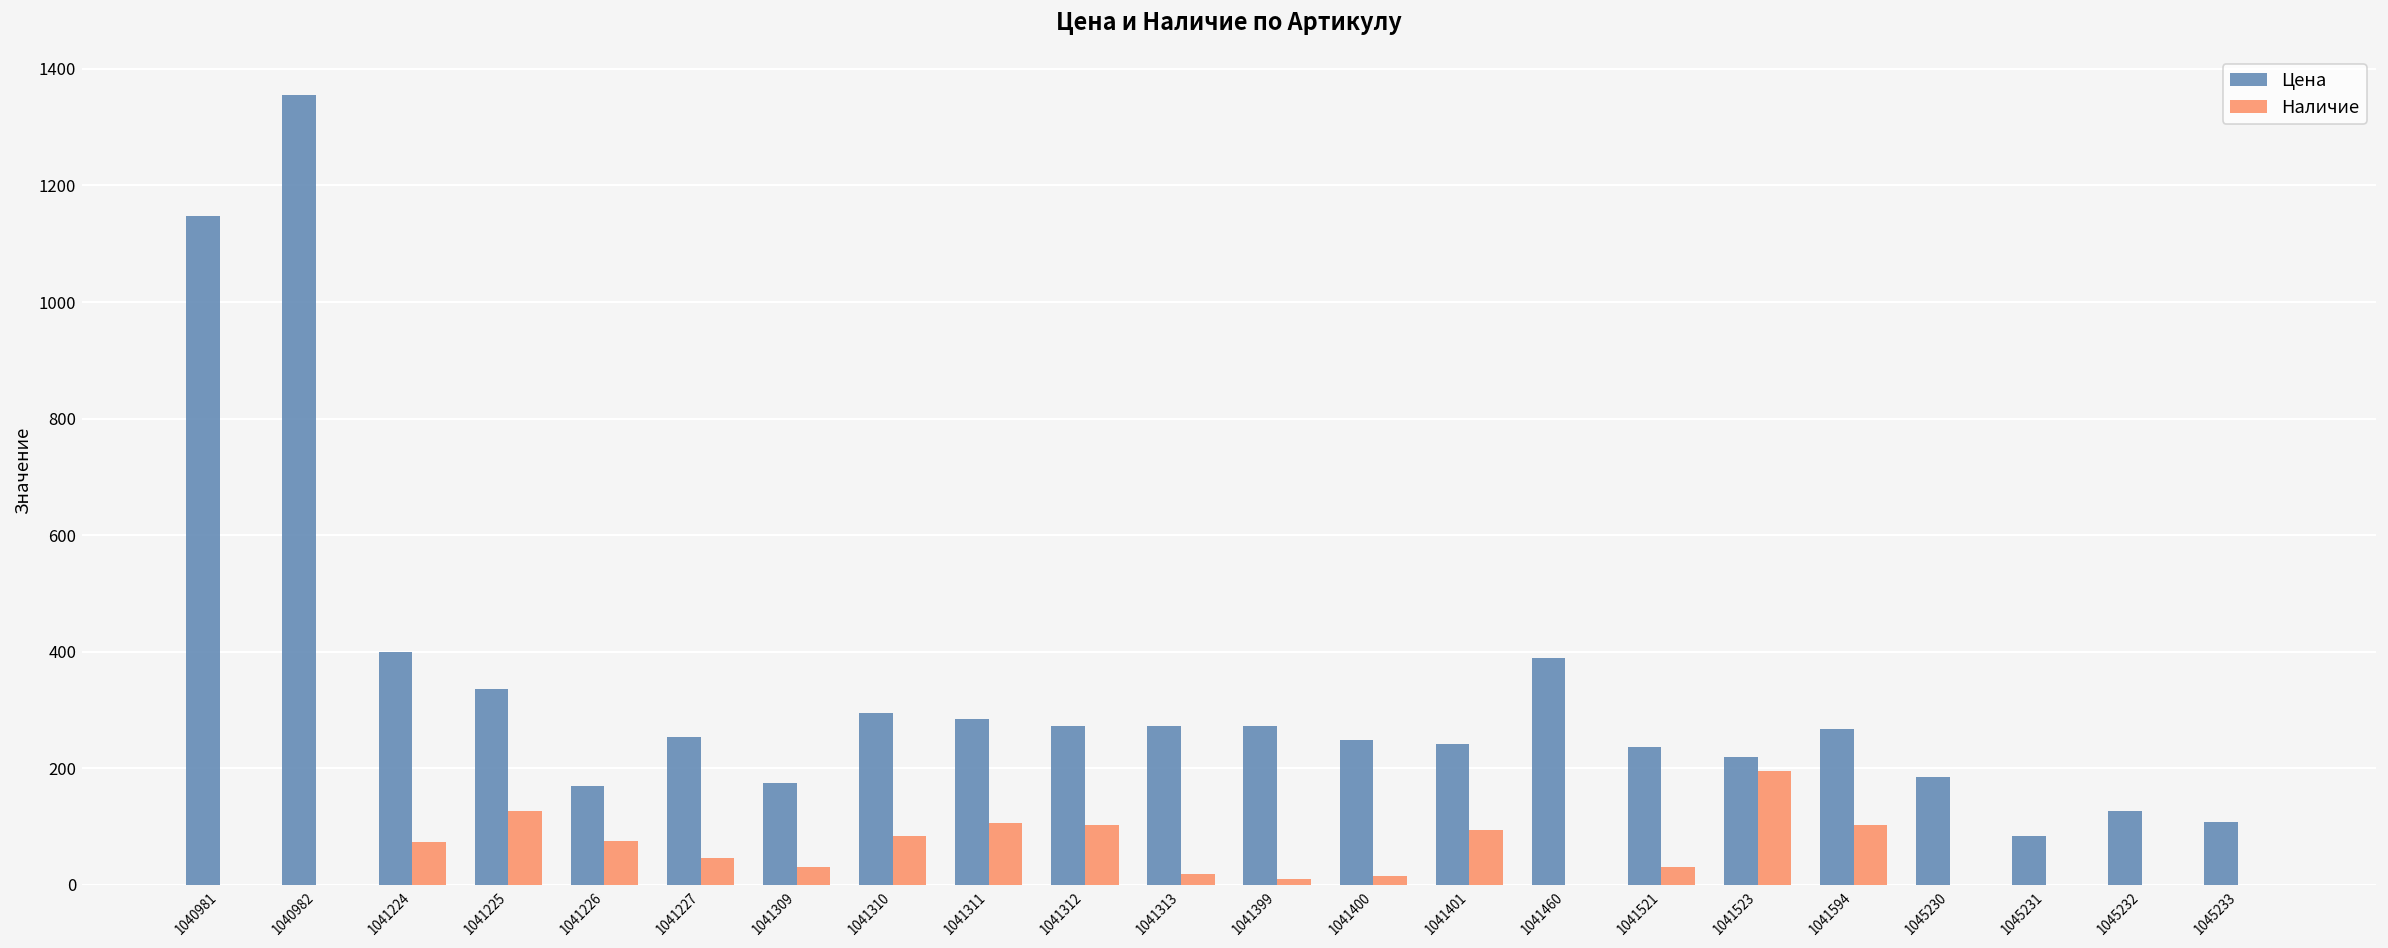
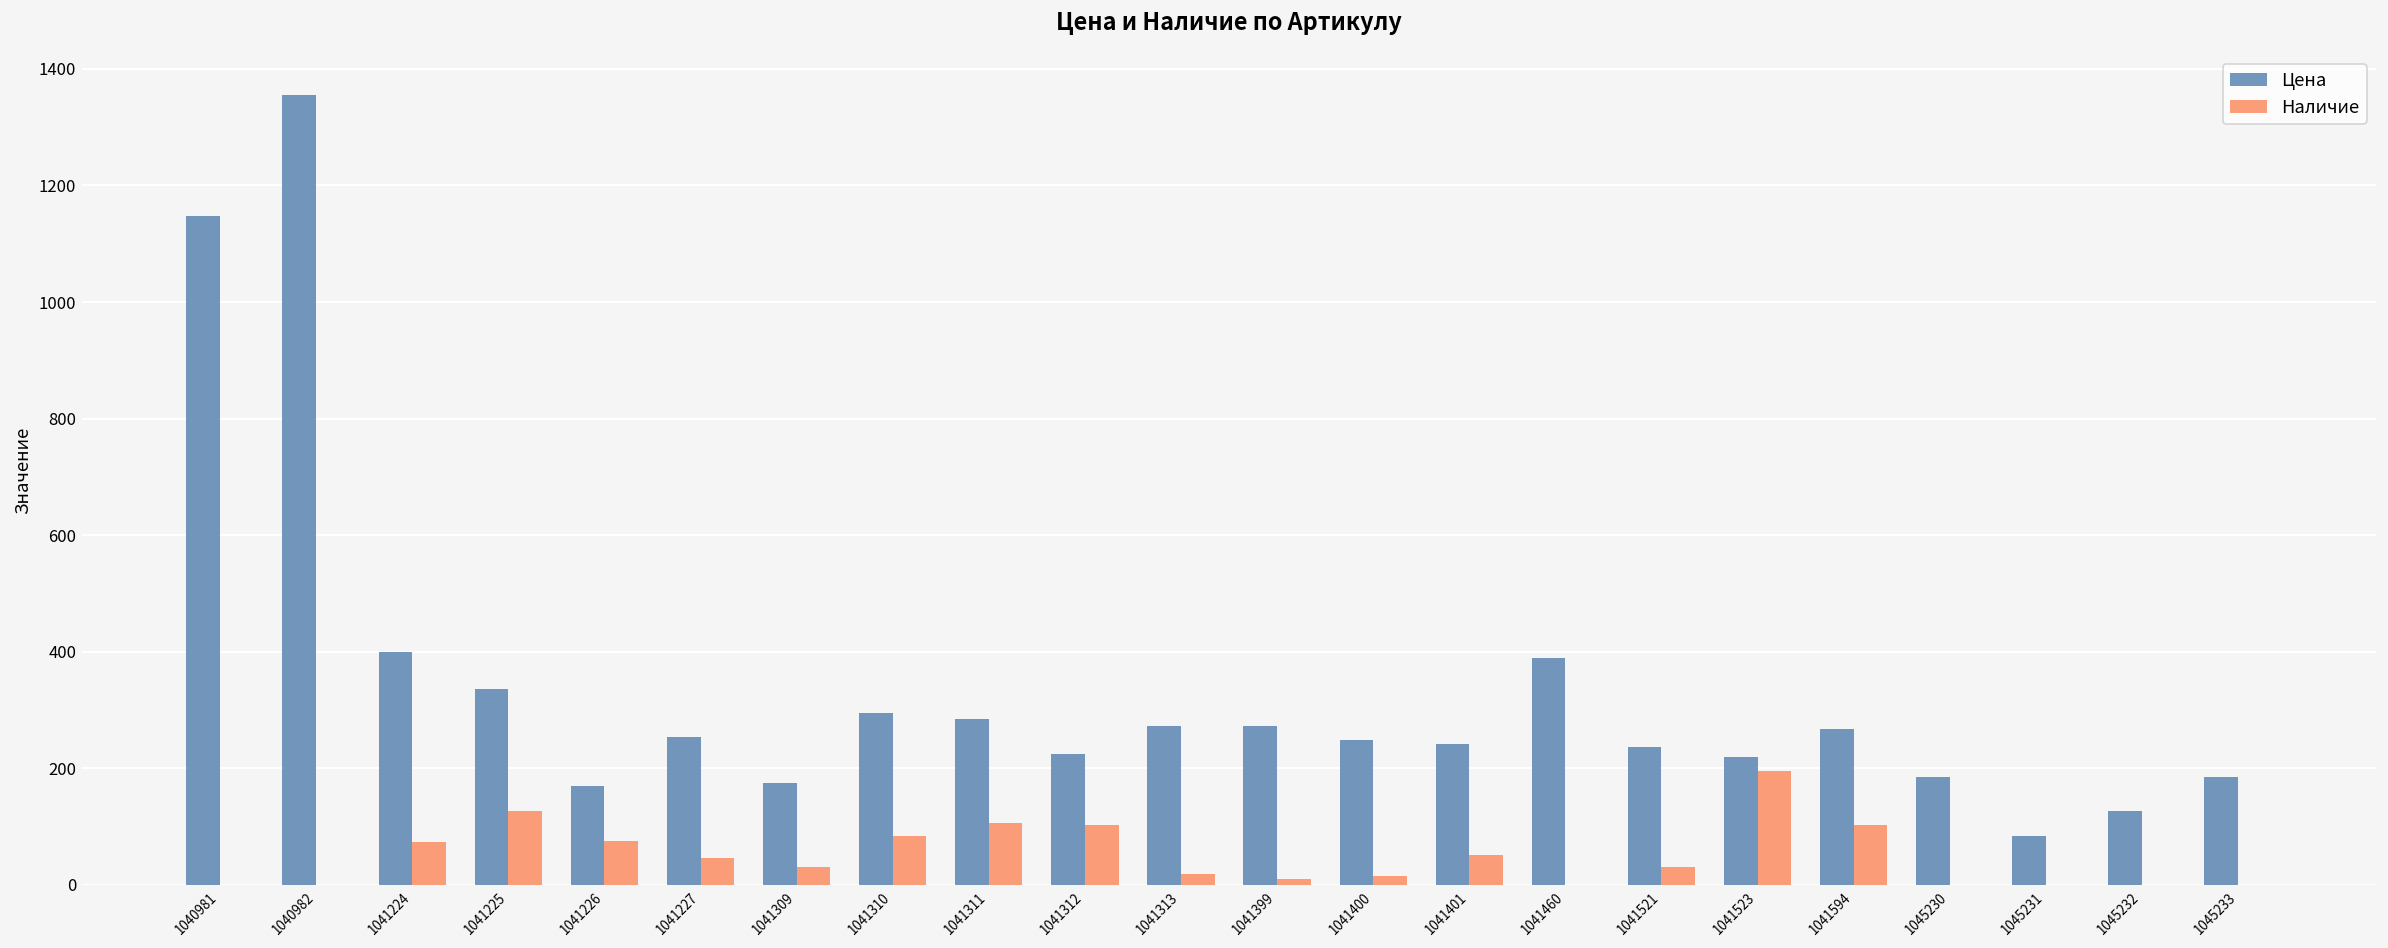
Цена, 1041312: 270 -> 220
Наличие, 1041401: 100 -> 50
Цена, 1045233: 110 -> 190
